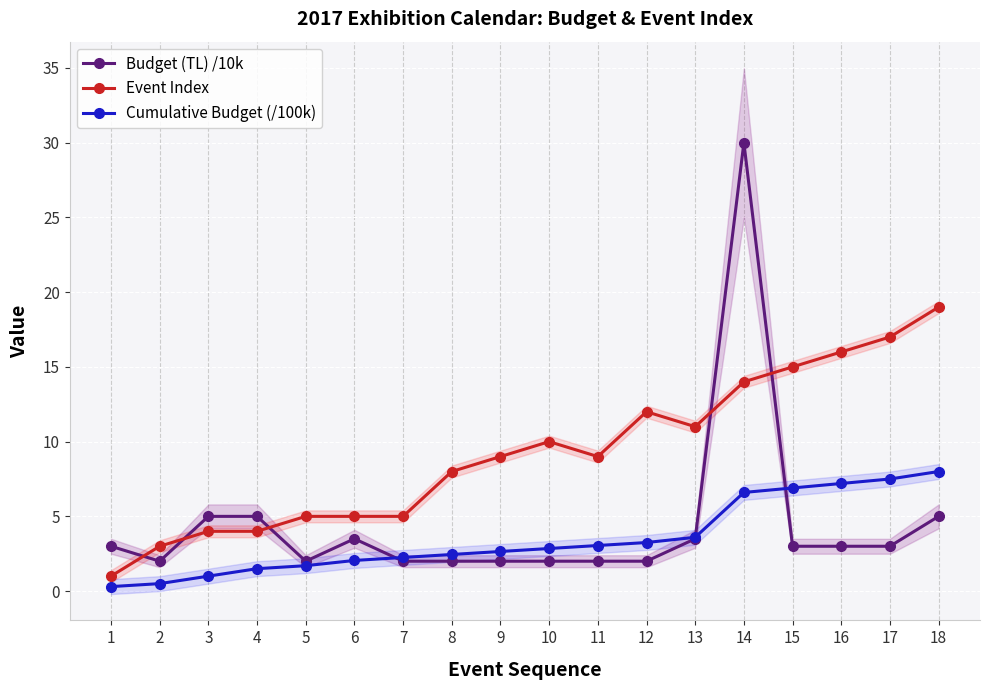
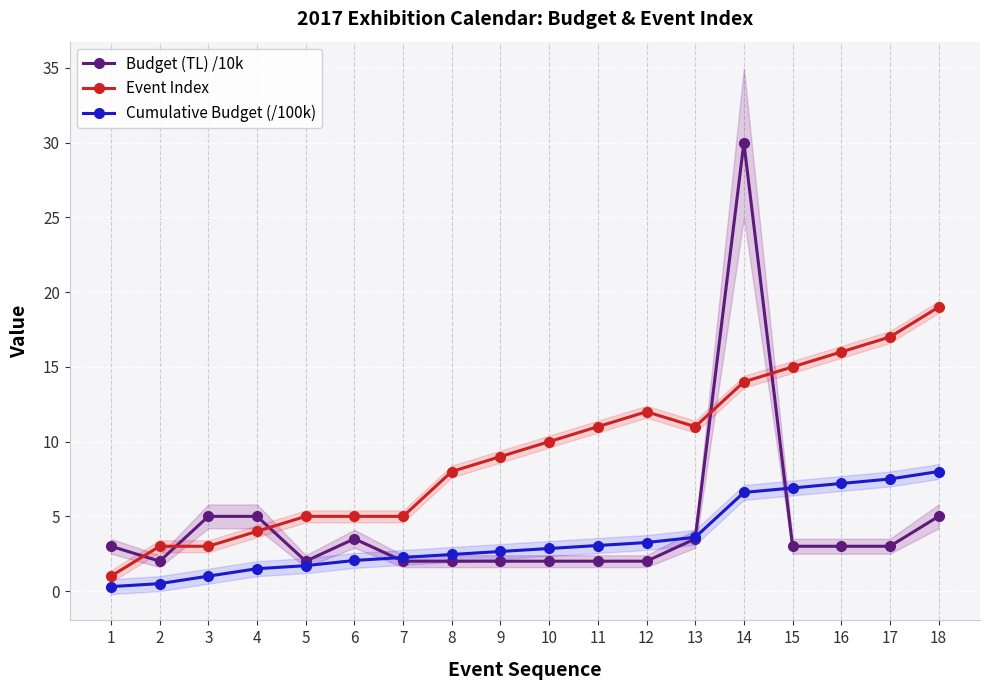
Event Index, 3: 4 -> 3
Event Index, 11: 9 -> 11
